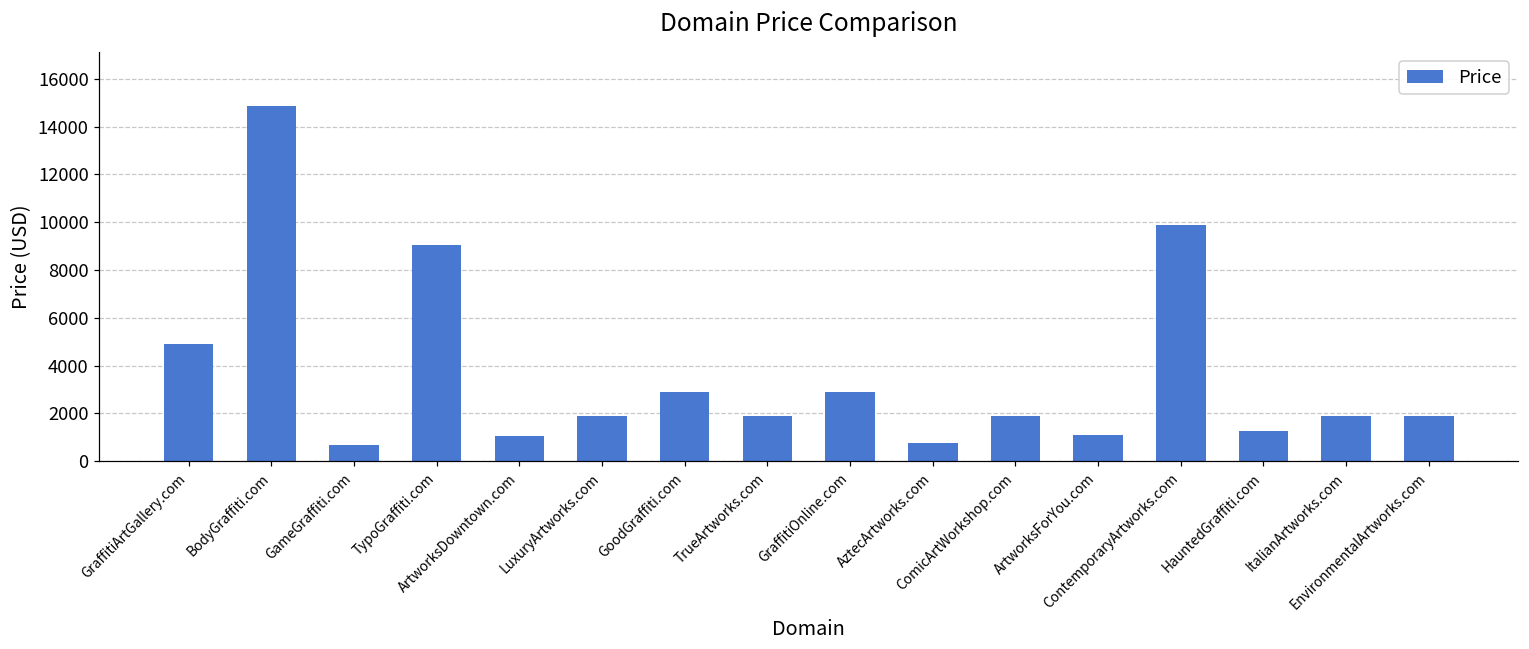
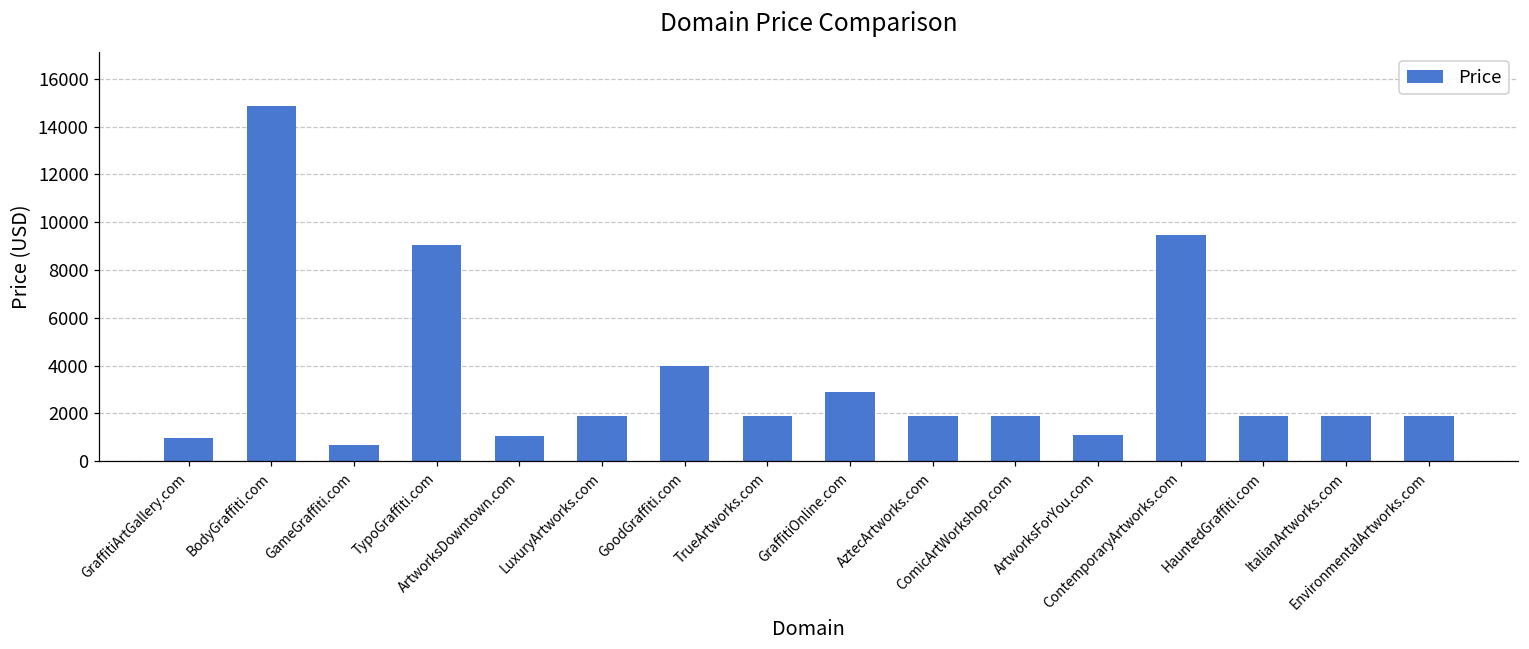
GraffitiArtGallery.com: 4900 -> 1000
GoodGraffiti.com: 2900 -> 4000
AztecArtworks.com: 800 -> 1900
ContemporaryArtworks.com: 9900 -> 9500
HauntedGraffiti.com: 1300 -> 1900
